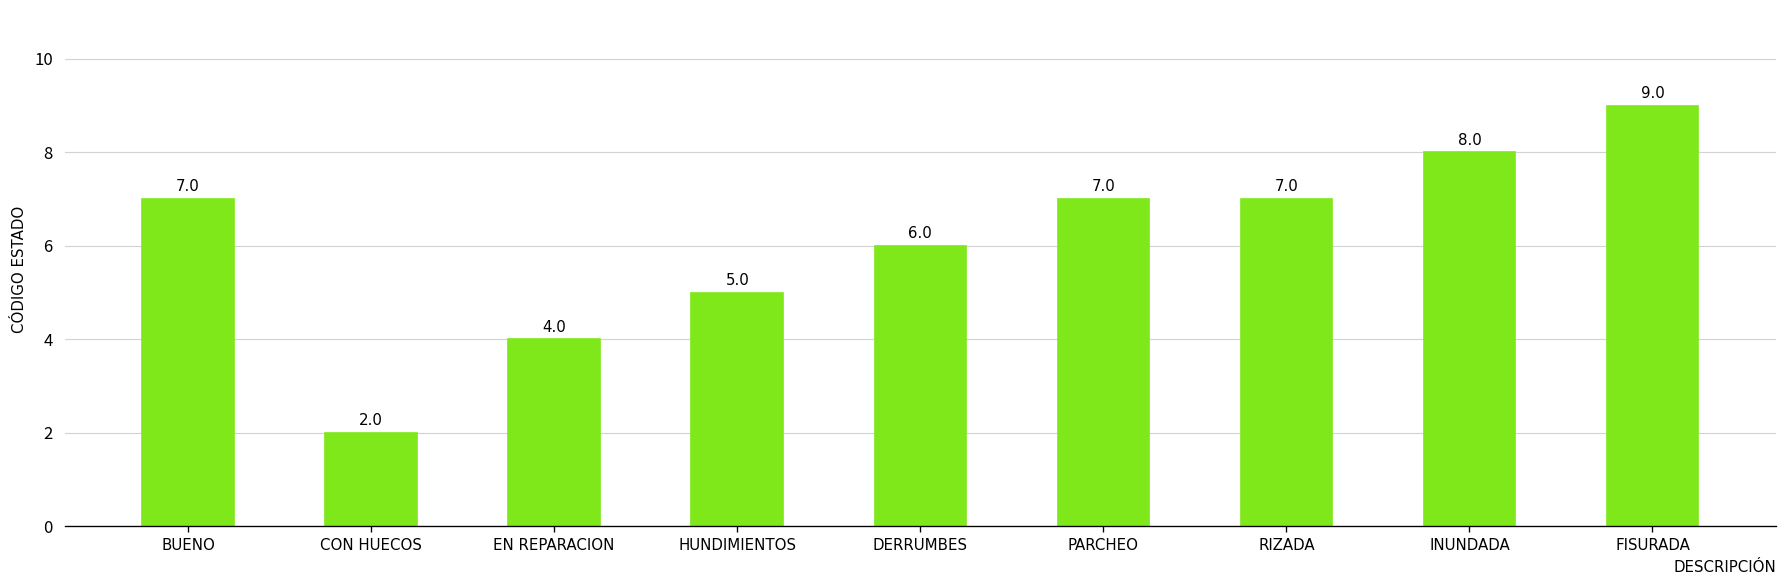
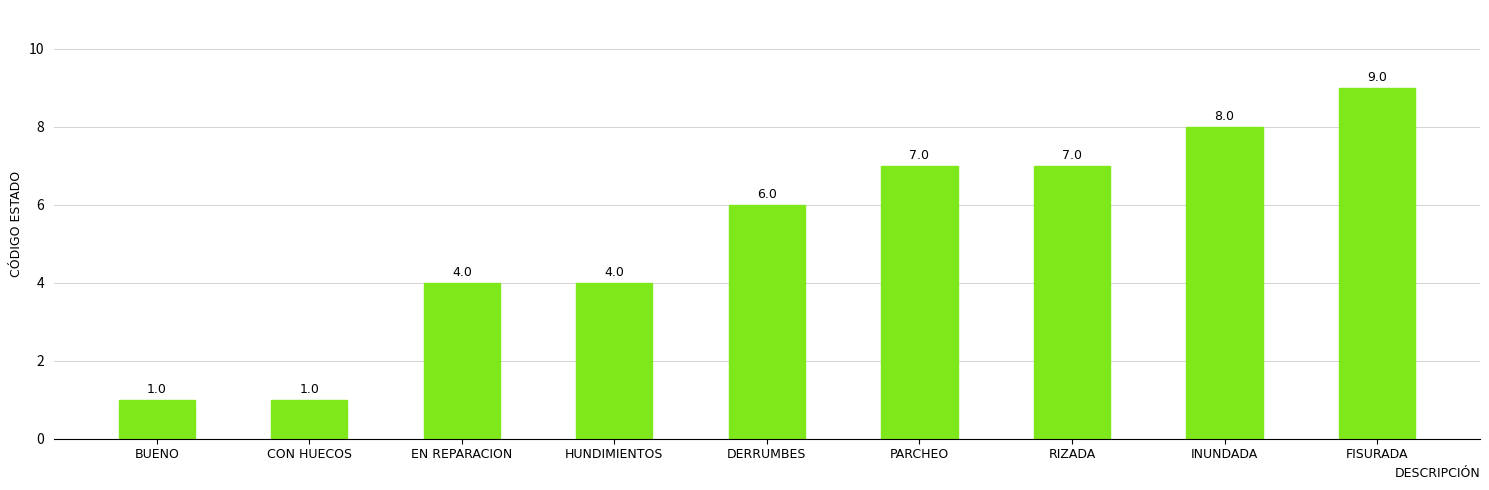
BUENO: 7.0 -> 1.0
CON HUECOS: 2.0 -> 1.0
HUNDIMIENTOS: 5.0 -> 4.0
